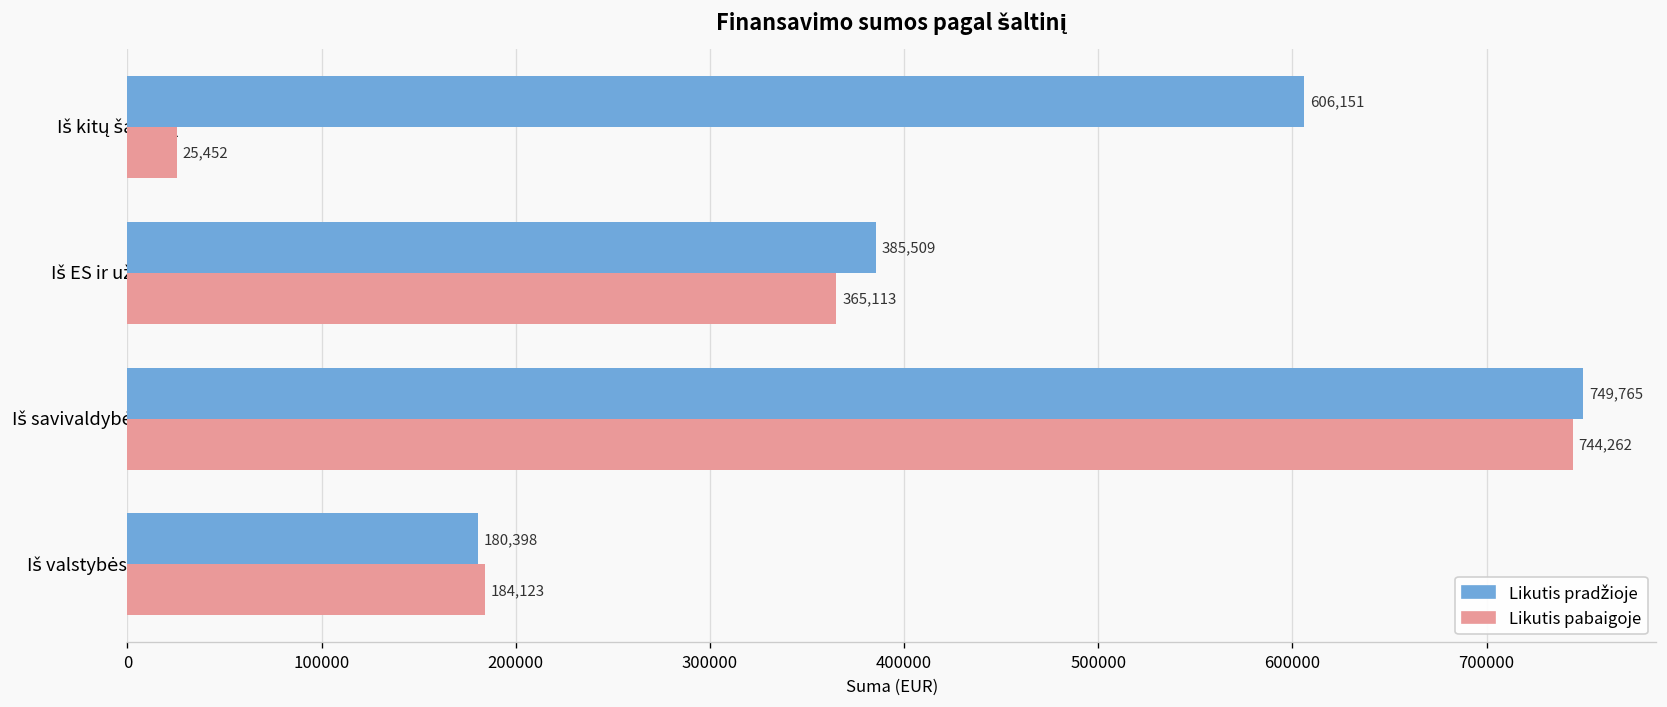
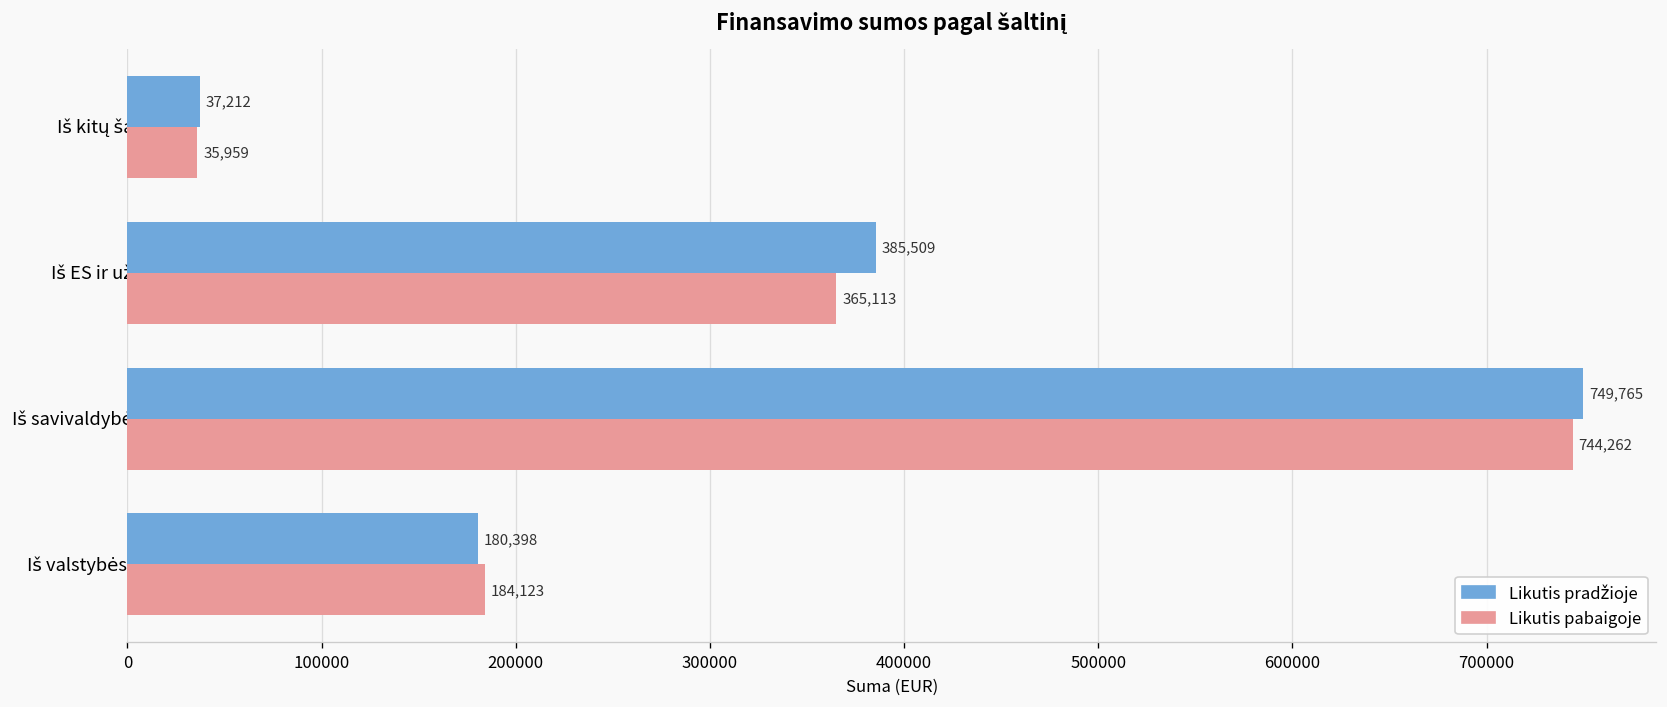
Likutis pradžioje, Iš kitų šaltinių: 606,151 -> 37,212
Likutis pabaigoje, Iš kitų šaltinių: 25,452 -> 35,959
